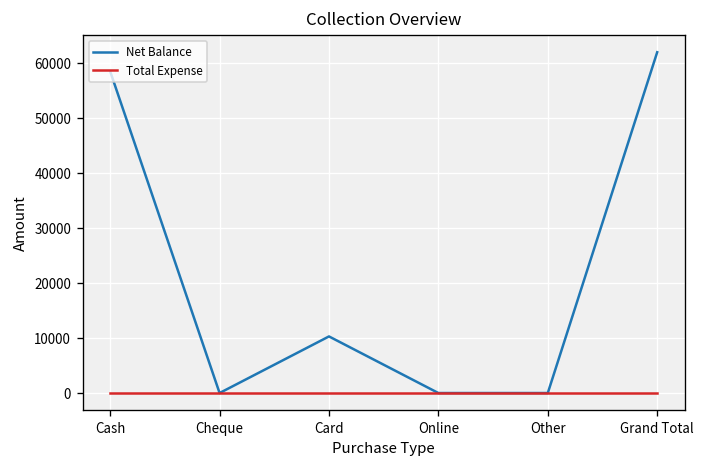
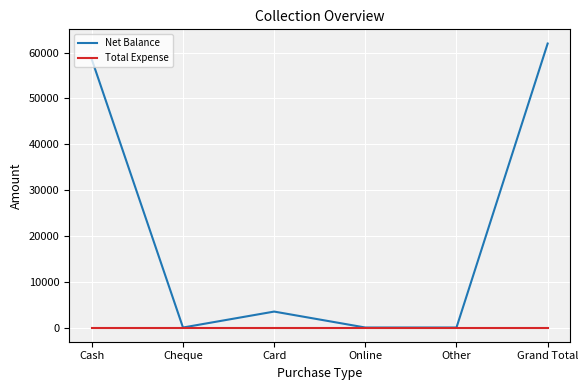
Net Balance, Card: 10000 -> 3000
